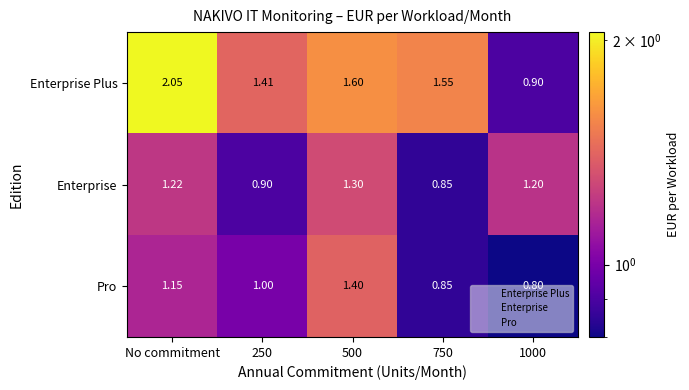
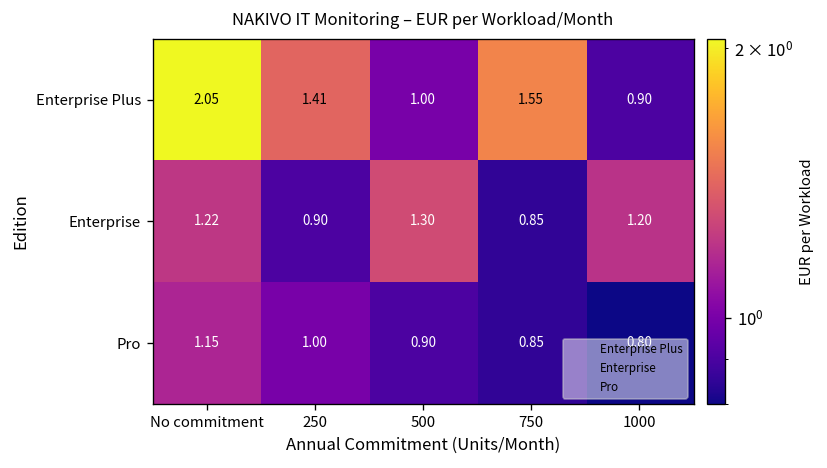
Enterprise Plus, 500: 1.60 -> 1.00
Pro, 500: 1.40 -> 0.90
